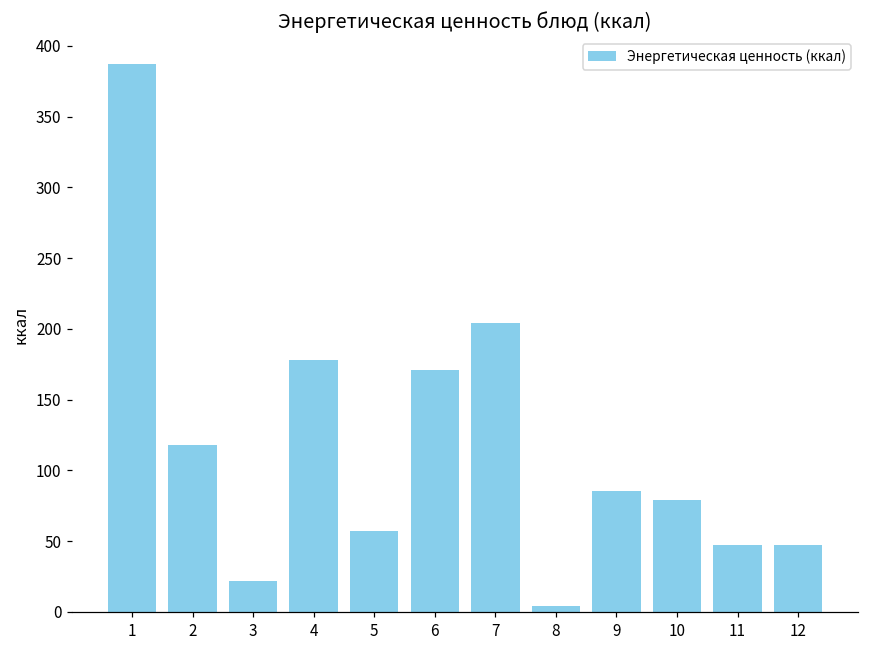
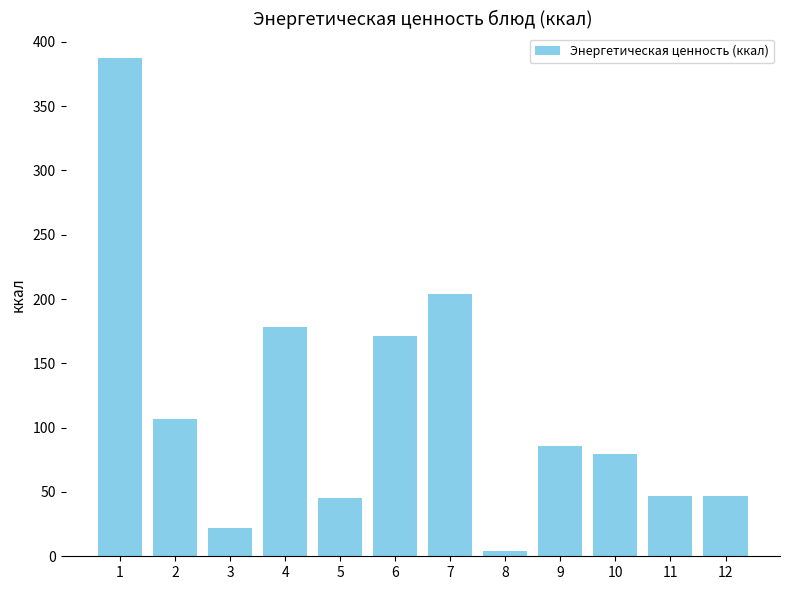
2: 118 -> 107
5: 57 -> 46
